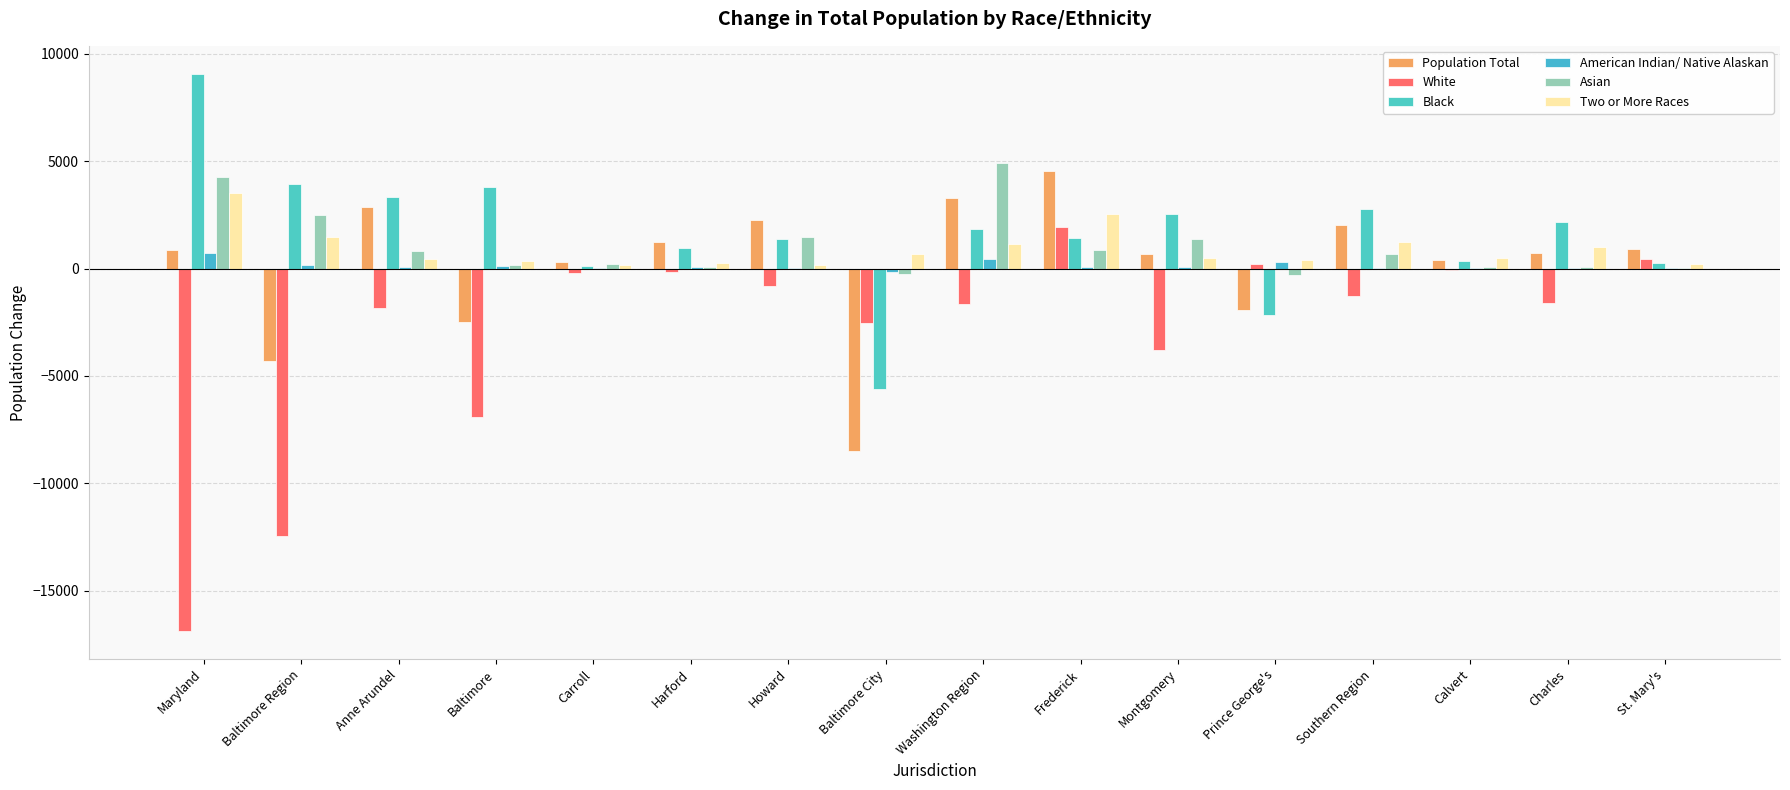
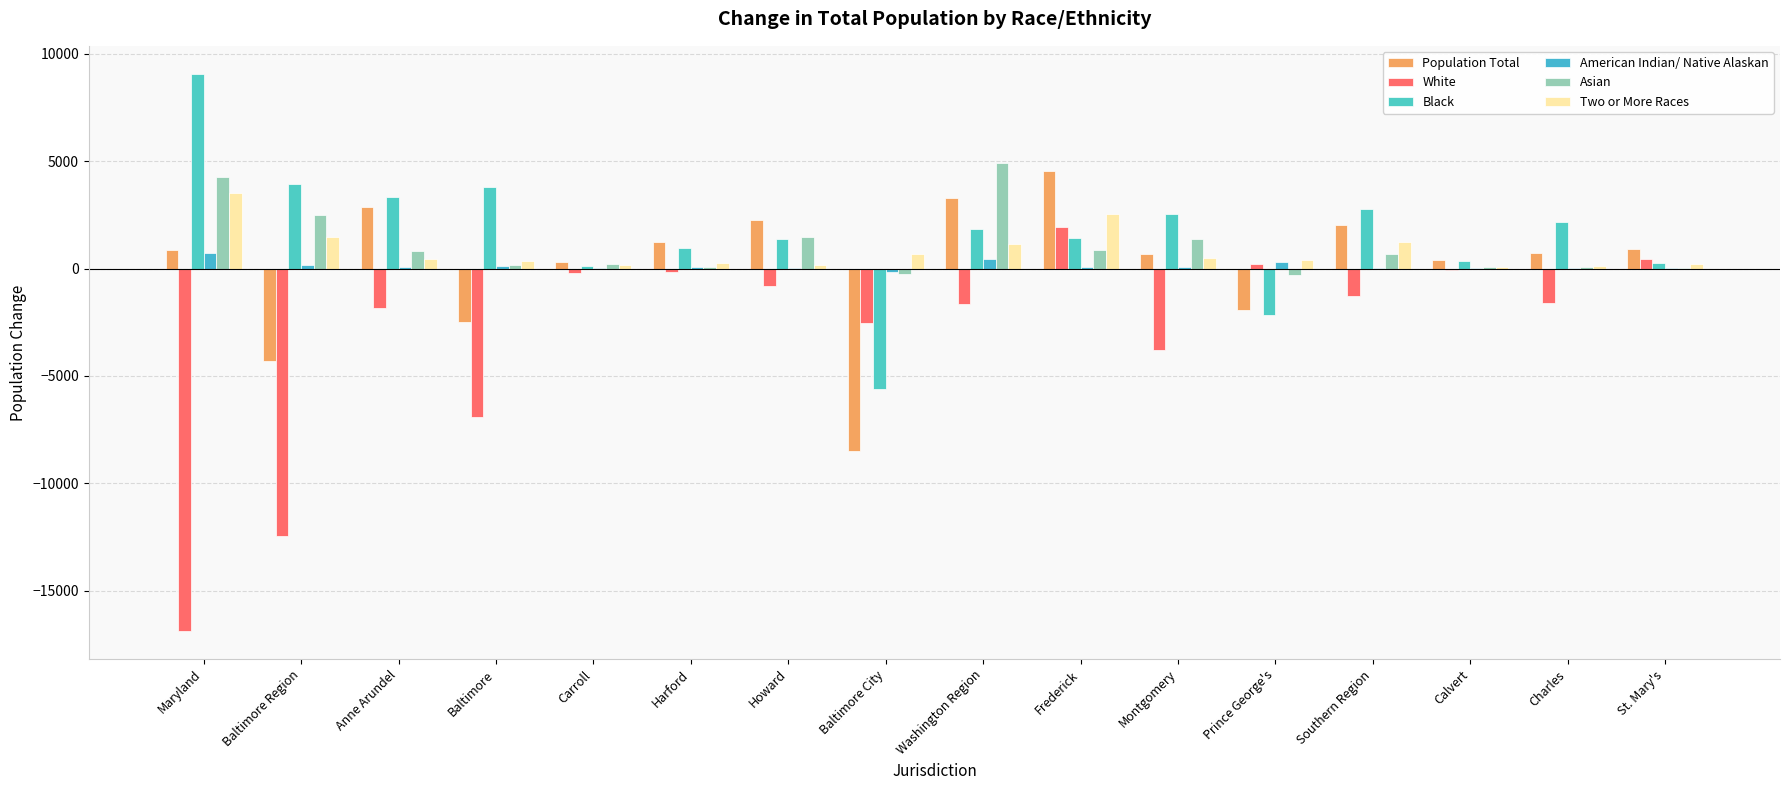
Two or More Races, Calvert: 500 -> 100
Two or More Races, Charles: 1000 -> 100
